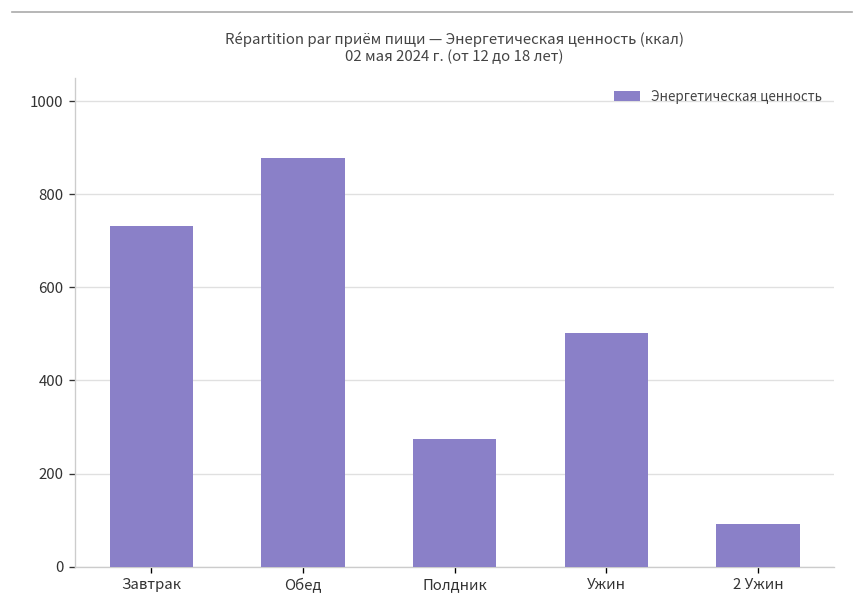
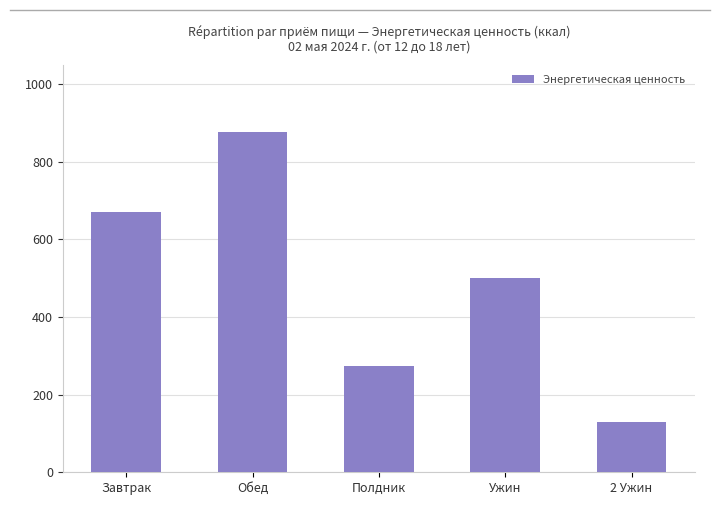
Завтрак: 730 -> 670
2 Ужин: 90 -> 130
